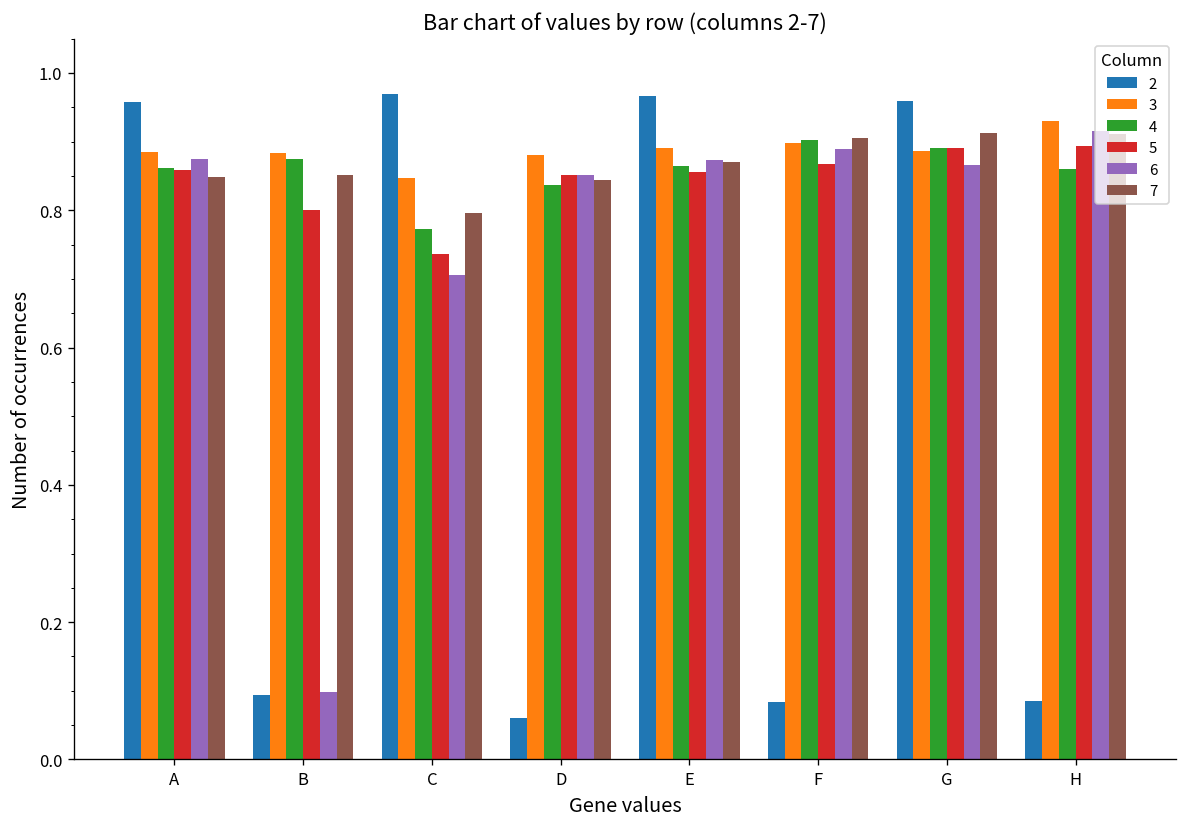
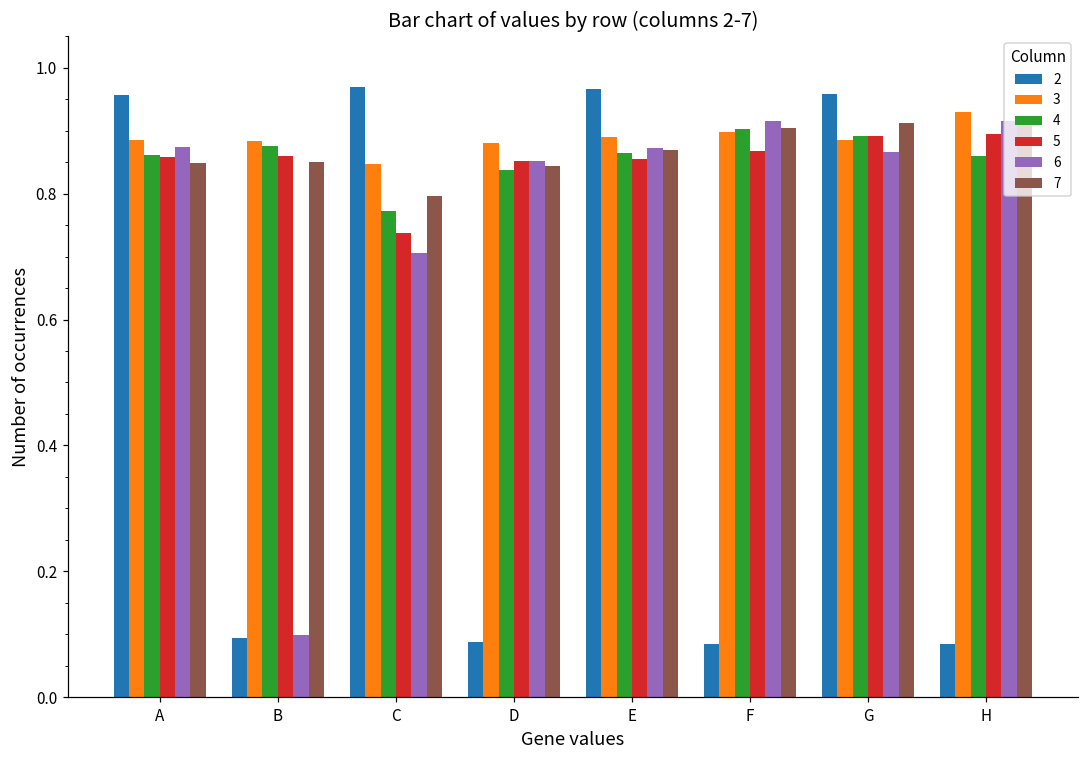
5, B: 0.80 -> 0.86
2, D: 0.06 -> 0.09
6, F: 0.89 -> 0.92
